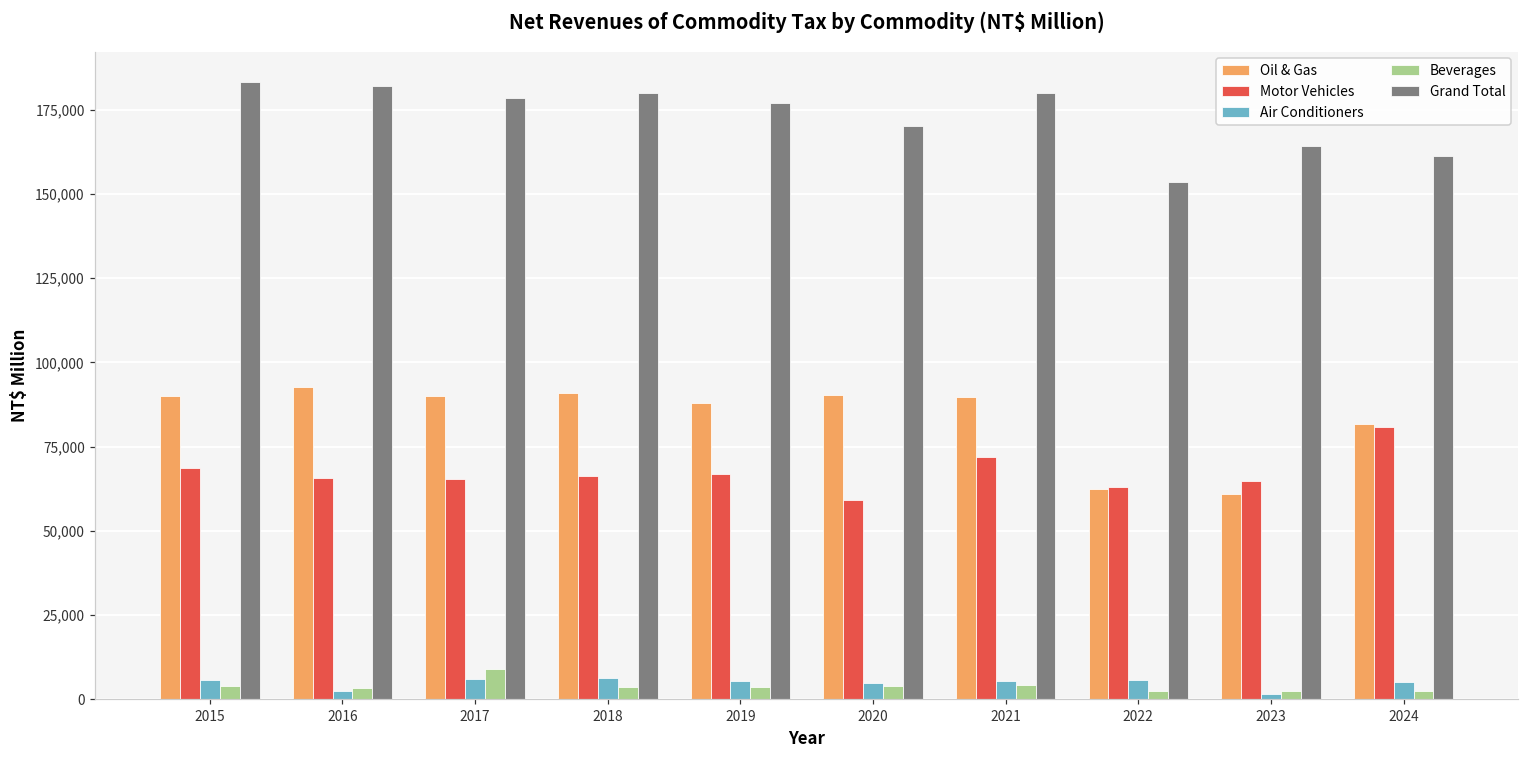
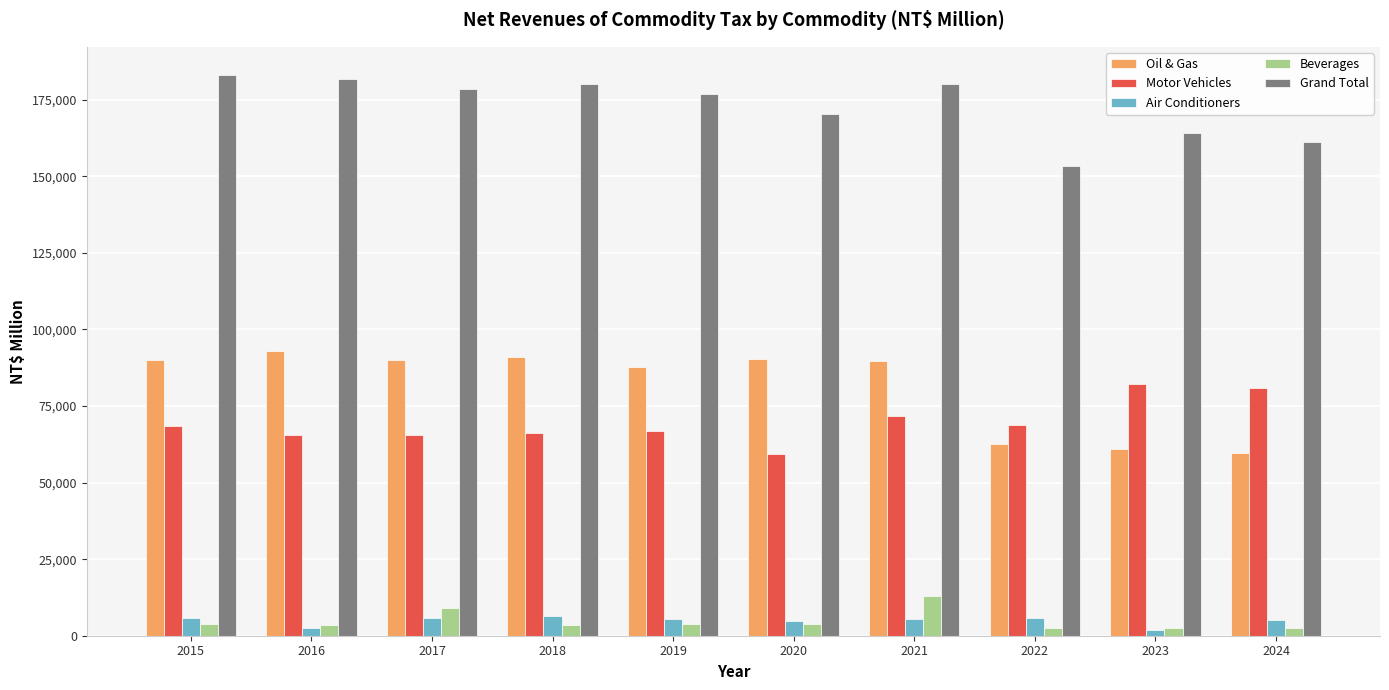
Beverages, 2021: 4,000 -> 13,000
Motor Vehicles, 2022: 63,000 -> 69,000
Motor Vehicles, 2023: 65,000 -> 82,000
Oil & Gas, 2024: 82,000 -> 60,000
